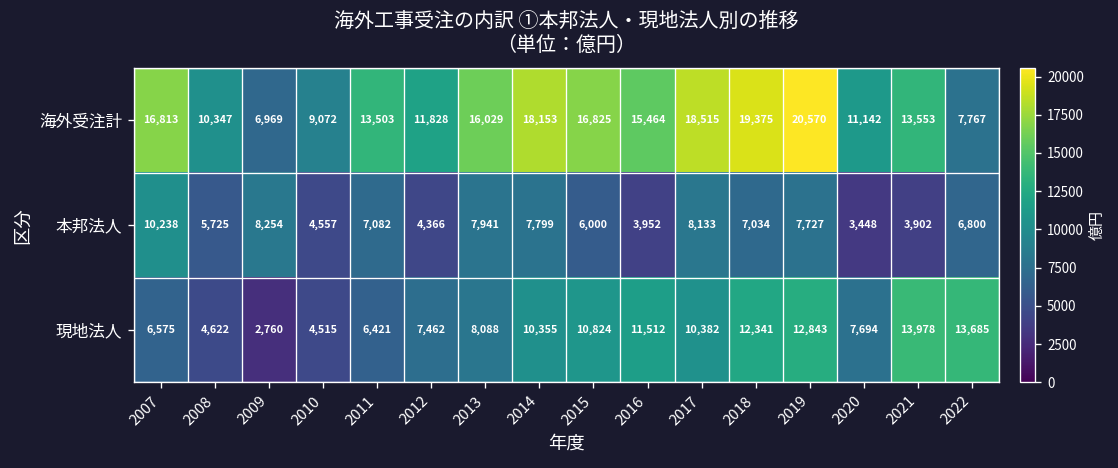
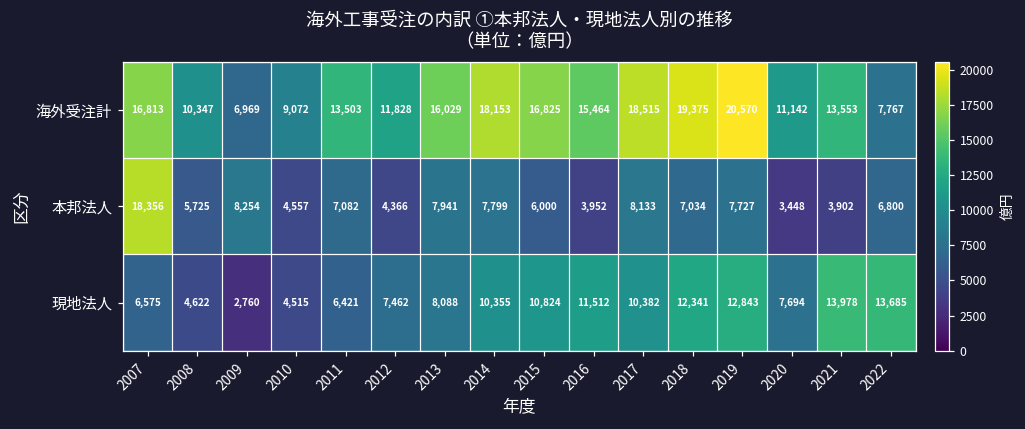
本邦法人, 2007: 10,238 -> 18,356
